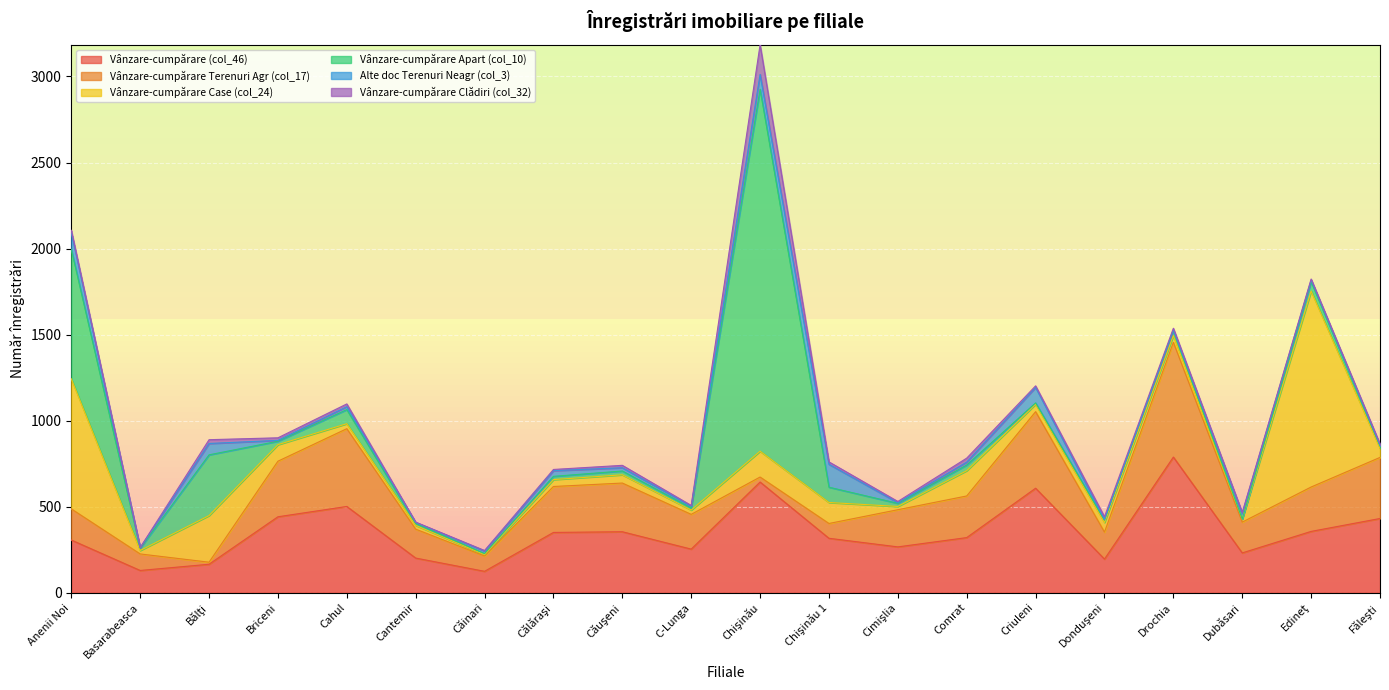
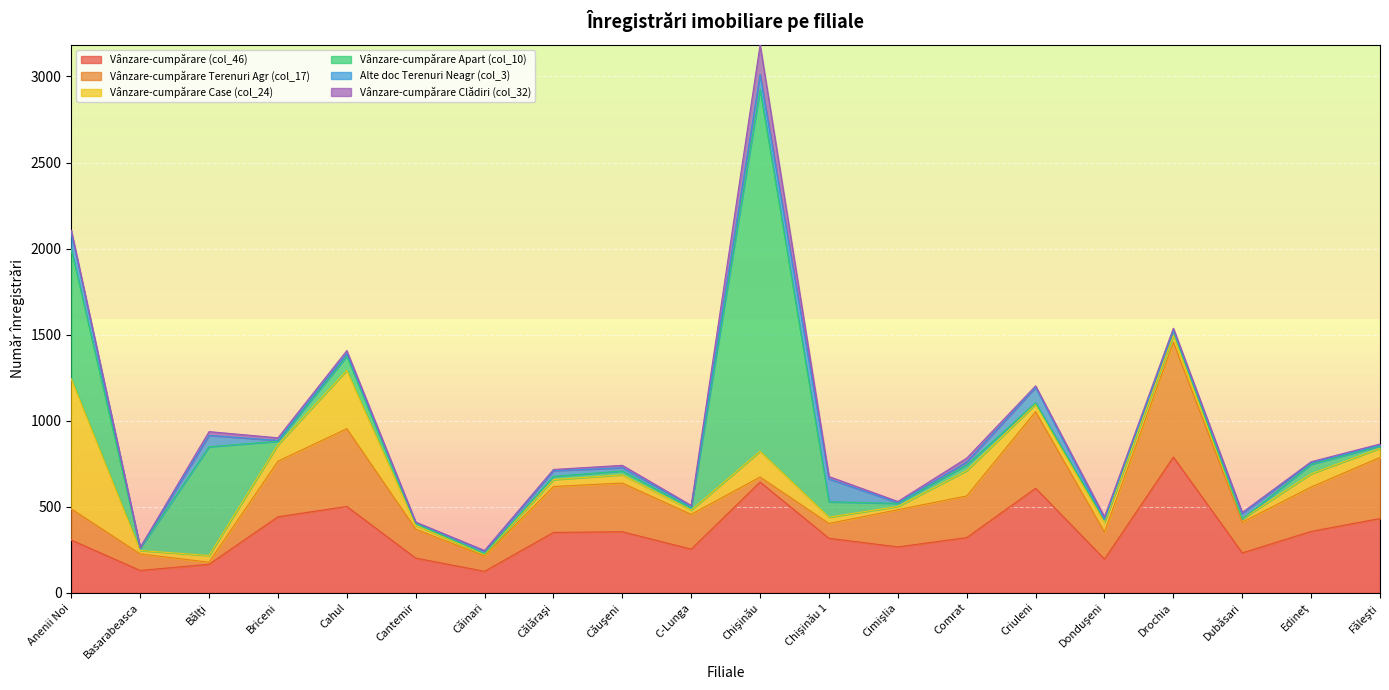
Vânzare-cumpărare Case (col_24), Bălţi: 270 -> 40
Vânzare-cumpărare Apart (col_10), Bălţi: 350 -> 630
Vânzare-cumpărare Case (col_24), Cahul: 30 -> 340
Vânzare-cumpărare Case (col_24), Chişinău 1: 120 -> 40
Vânzare-cumpărare Case (col_24), Edineţ: 1140 -> 80
